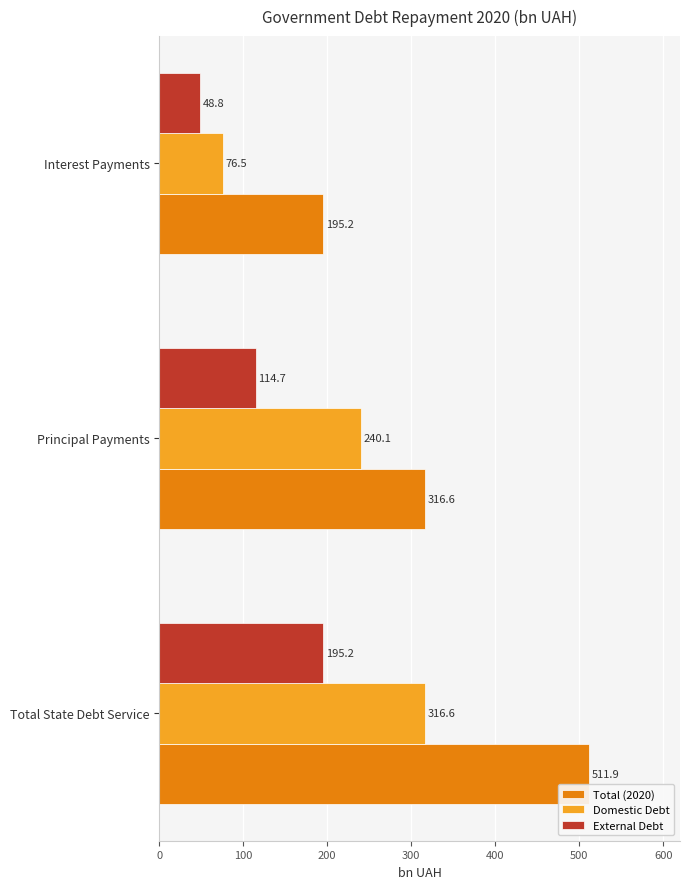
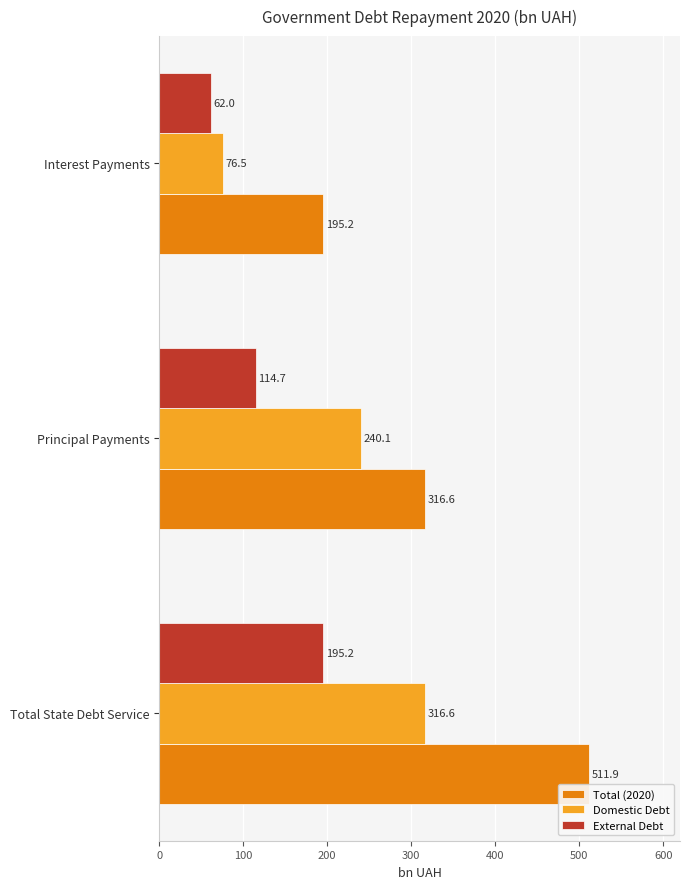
External Debt, Interest Payments: 48.8 -> 62.0
